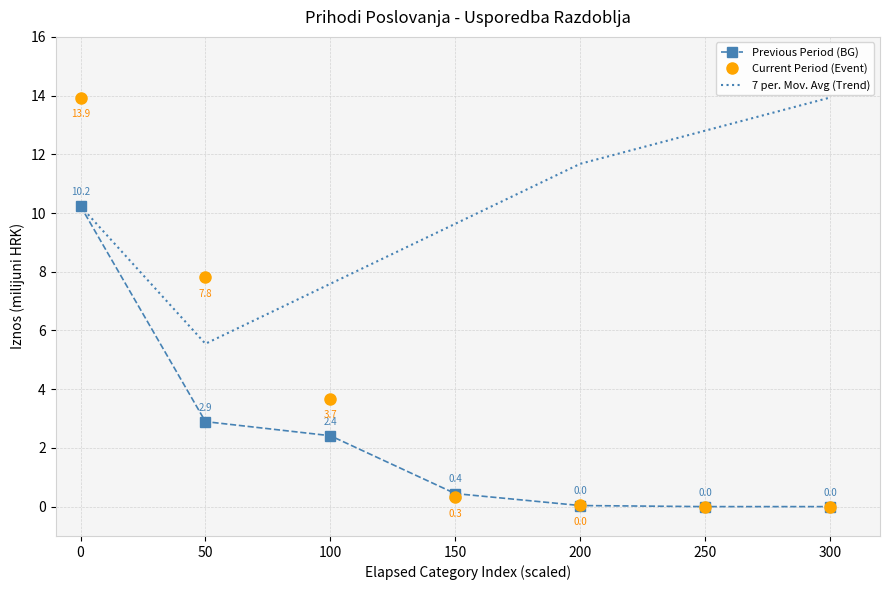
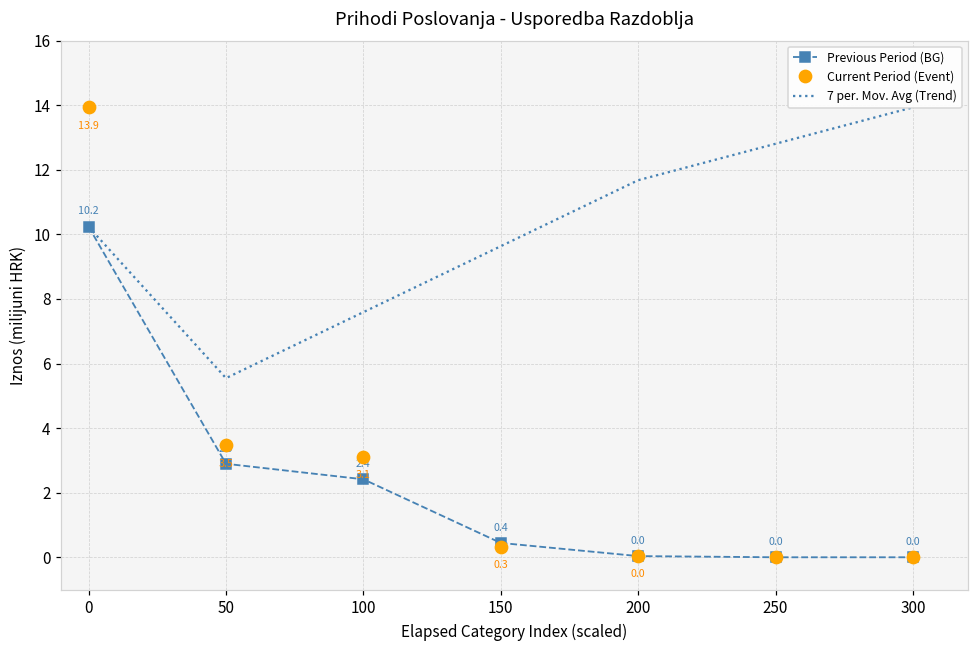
Current Period (Event), 50: 7.8 -> 3.5
Current Period (Event), 100: 3.7 -> 3.1
